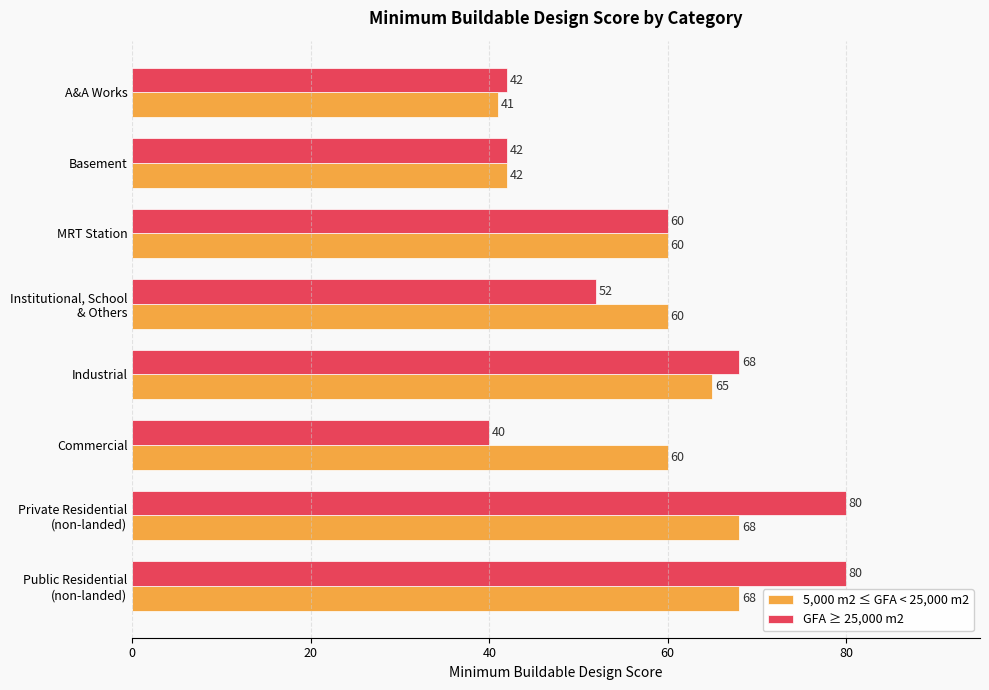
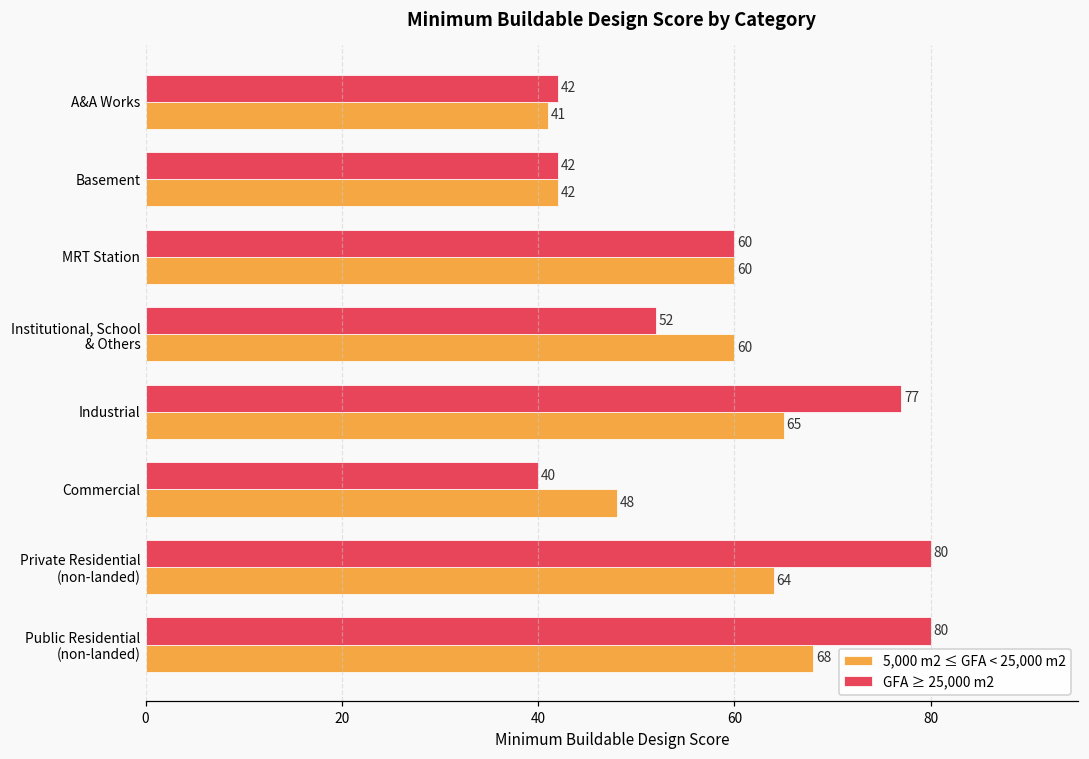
GFA ≥ 25,000 m2, Industrial: 68 -> 77
5,000 m2 ≤ GFA < 25,000 m2, Commercial: 60 -> 48
5,000 m2 ≤ GFA < 25,000 m2, Private Residential (non-landed): 68 -> 64
